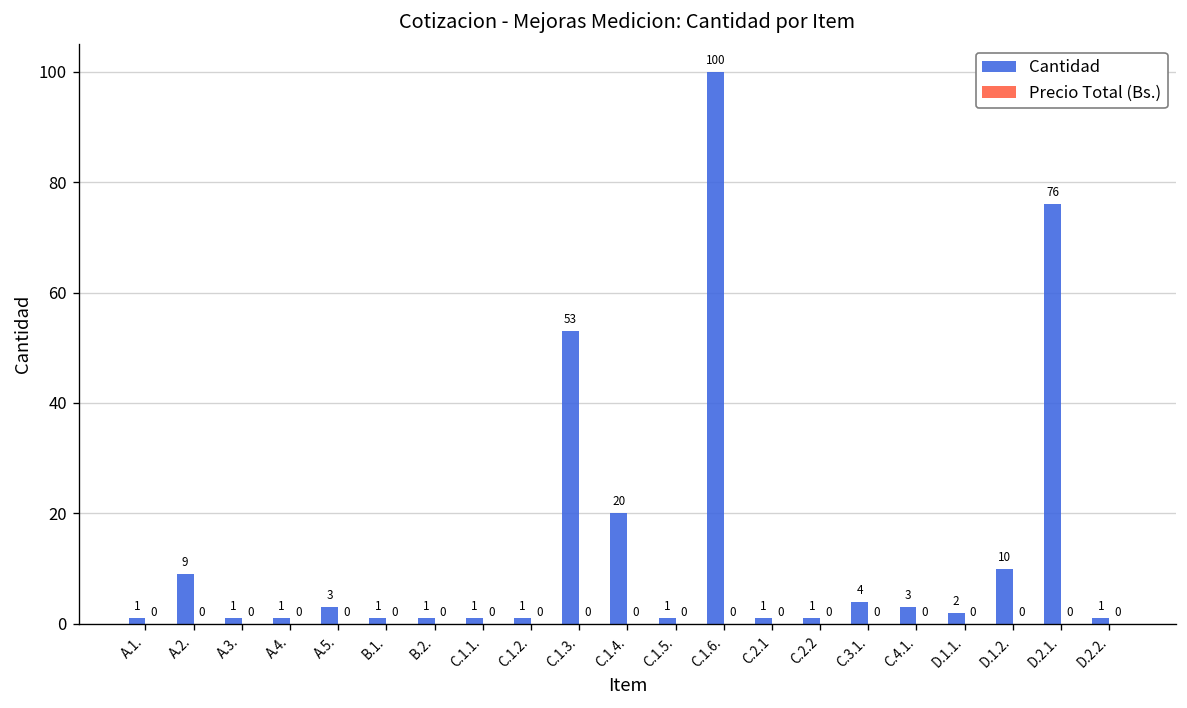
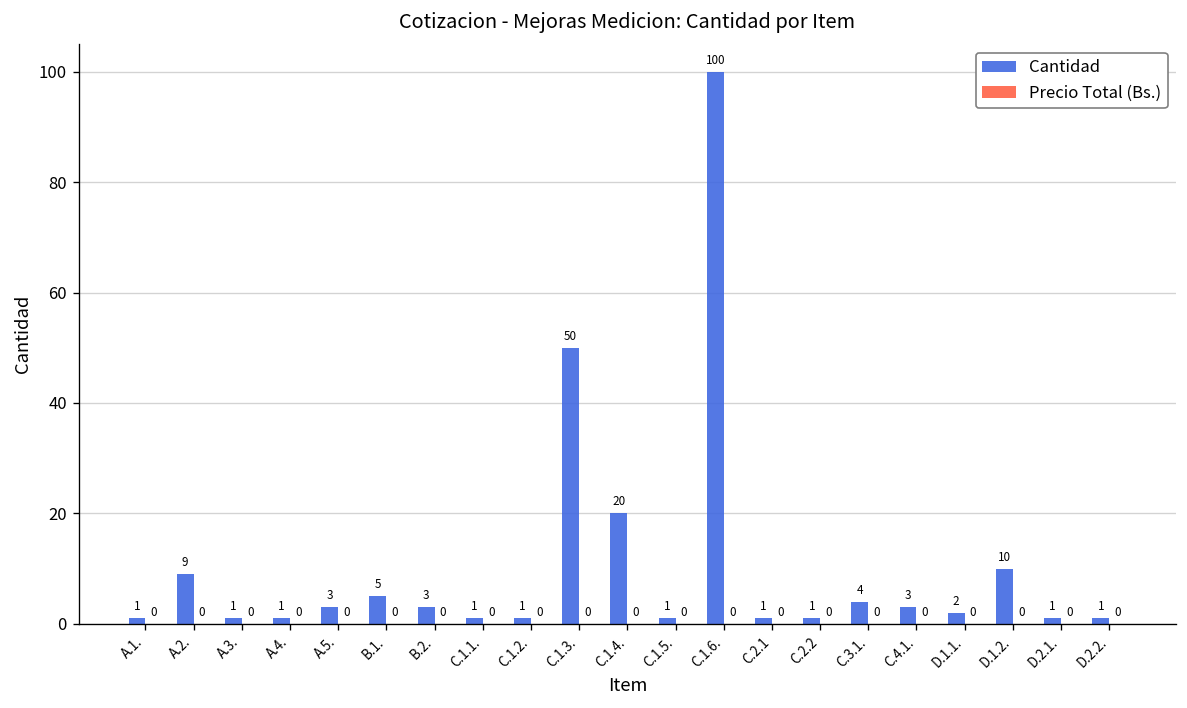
Cantidad, B.1.: 1 -> 5
Cantidad, B.2.: 1 -> 3
Cantidad, C.1.3.: 53 -> 50
Cantidad, D.2.1.: 76 -> 1
